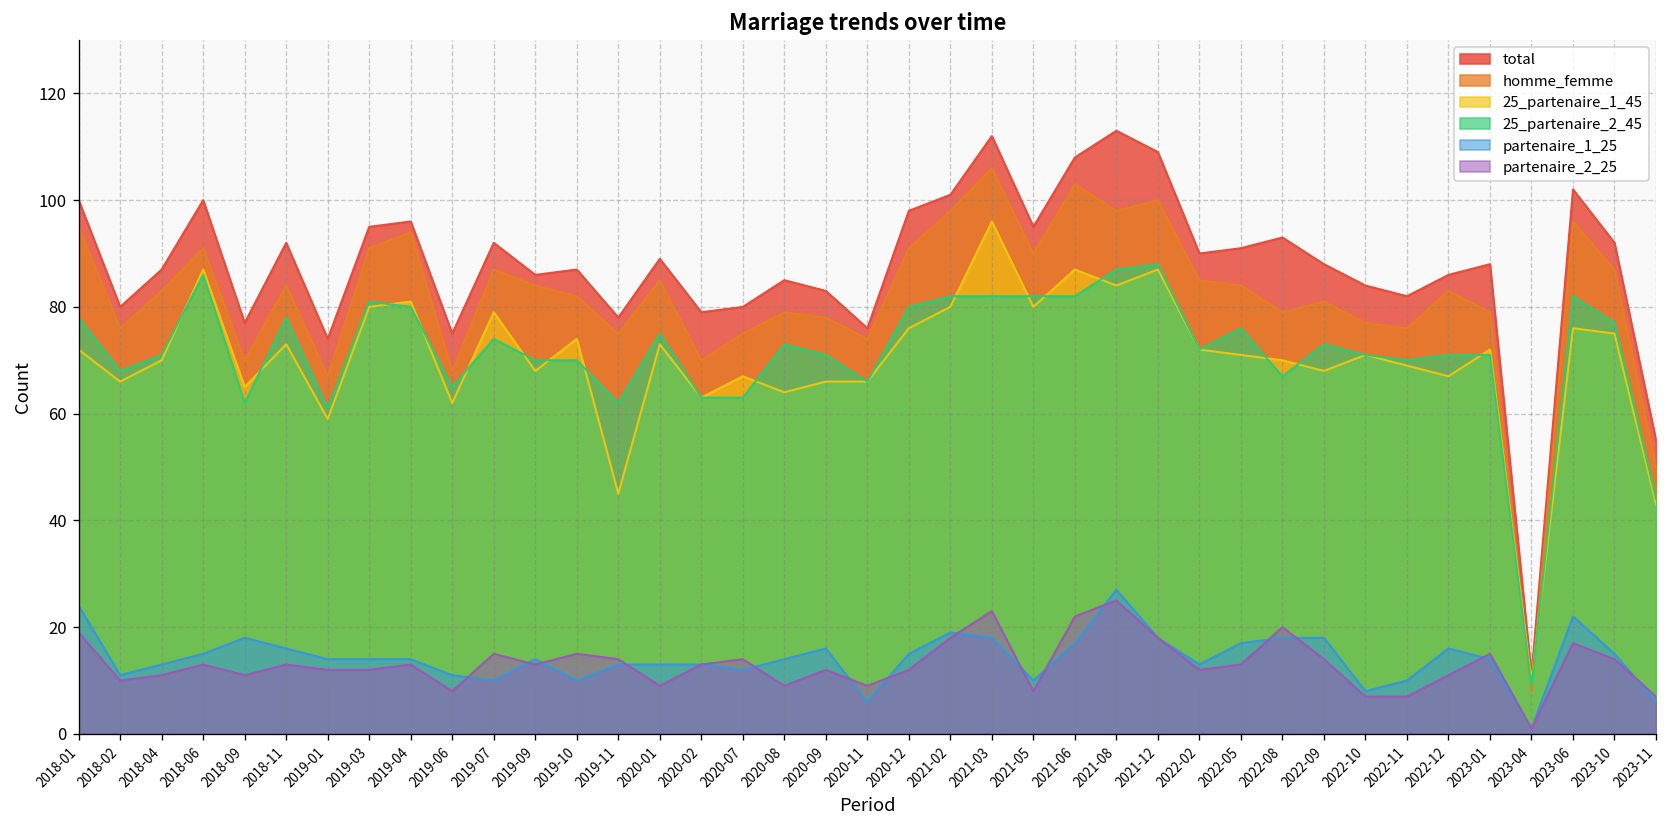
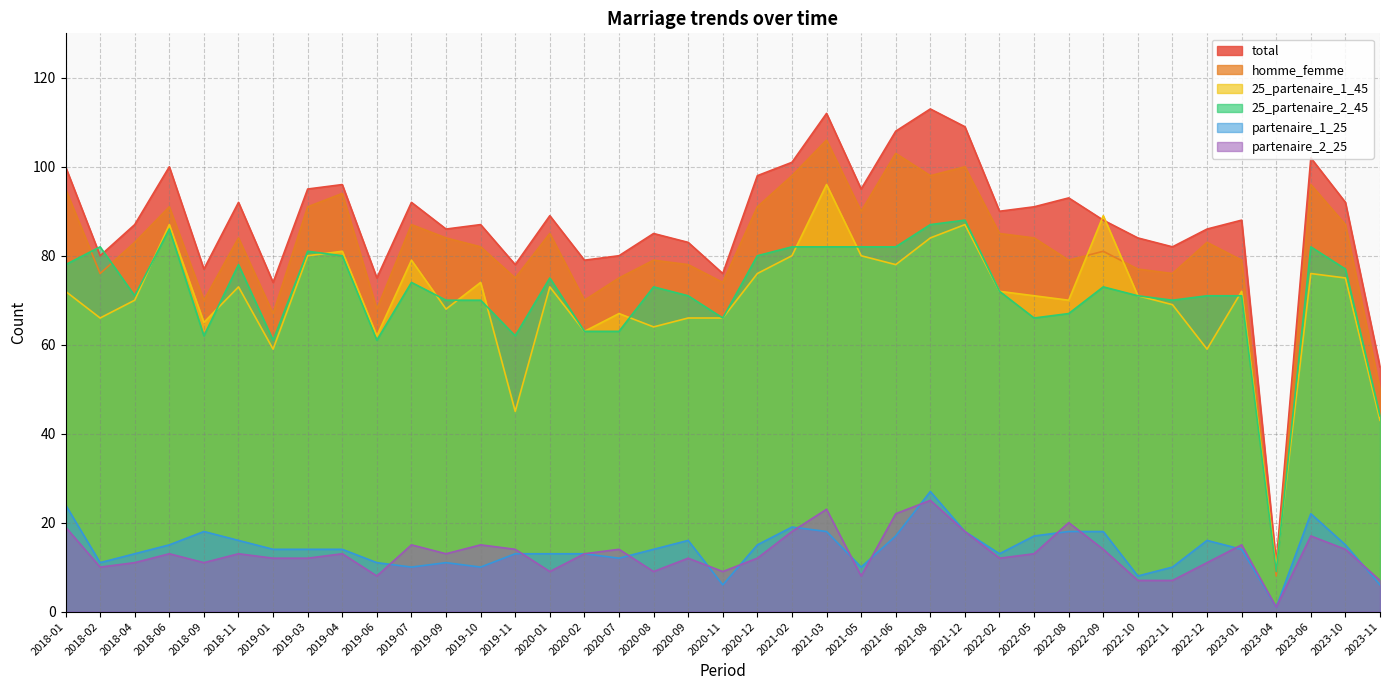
25_partenaire_2_45, 2018-02: 68 -> 82
25_partenaire_2_45, 2019-06: 65 -> 61
partenaire_1_25, 2019-09: 14 -> 11
25_partenaire_1_45, 2021-06: 87 -> 78
25_partenaire_2_45, 2022-05: 76 -> 66
25_partenaire_1_45, 2022-09: 68 -> 89
25_partenaire_1_45, 2022-12: 67 -> 59
